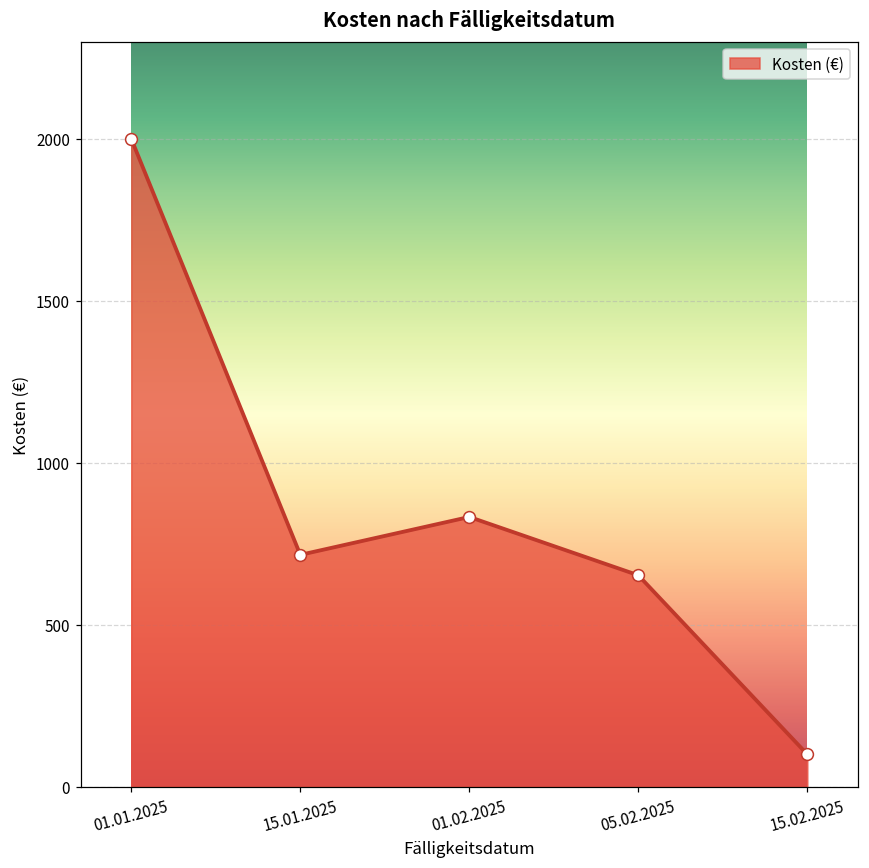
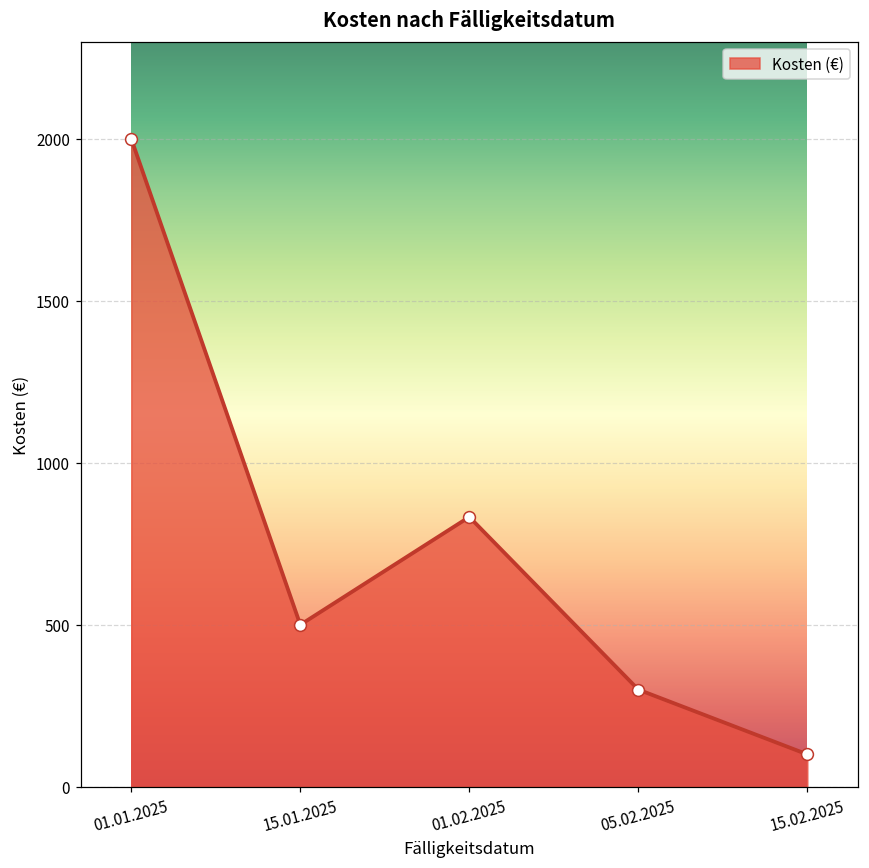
15.01.2025: 720 -> 500
05.02.2025: 650 -> 300
